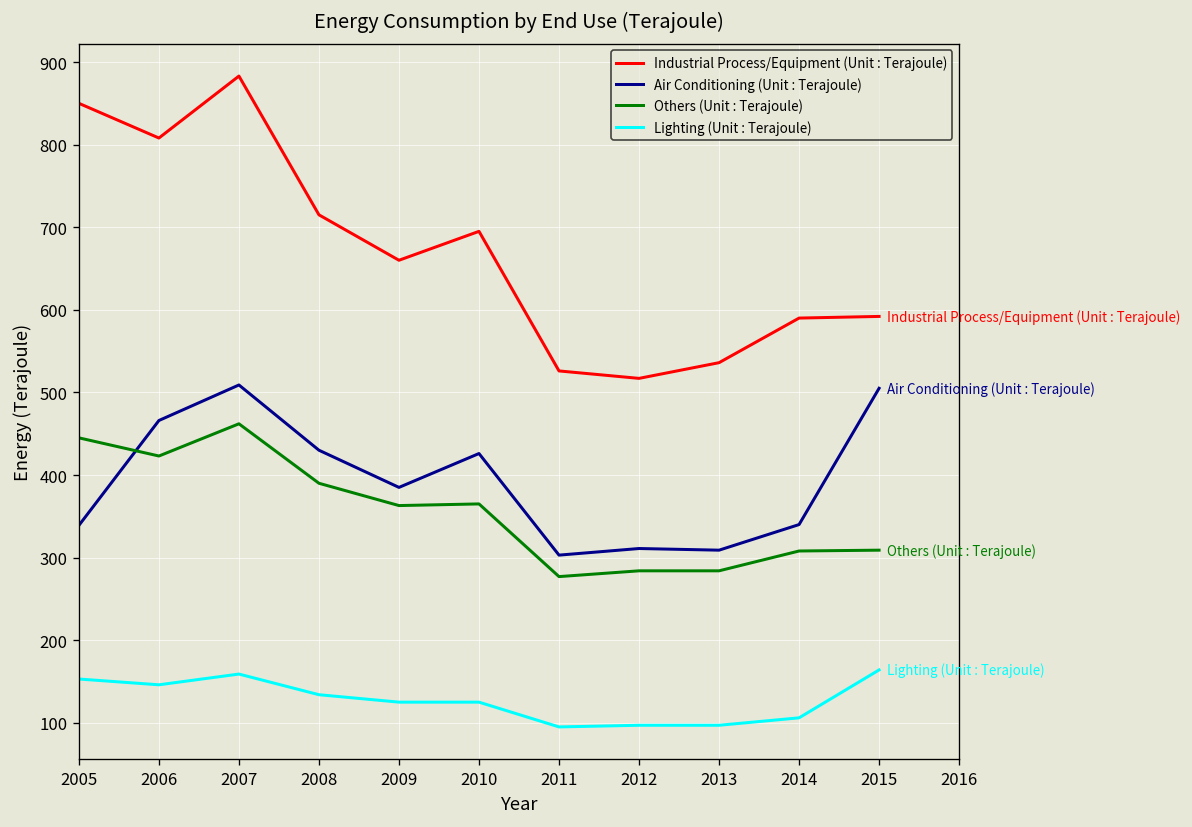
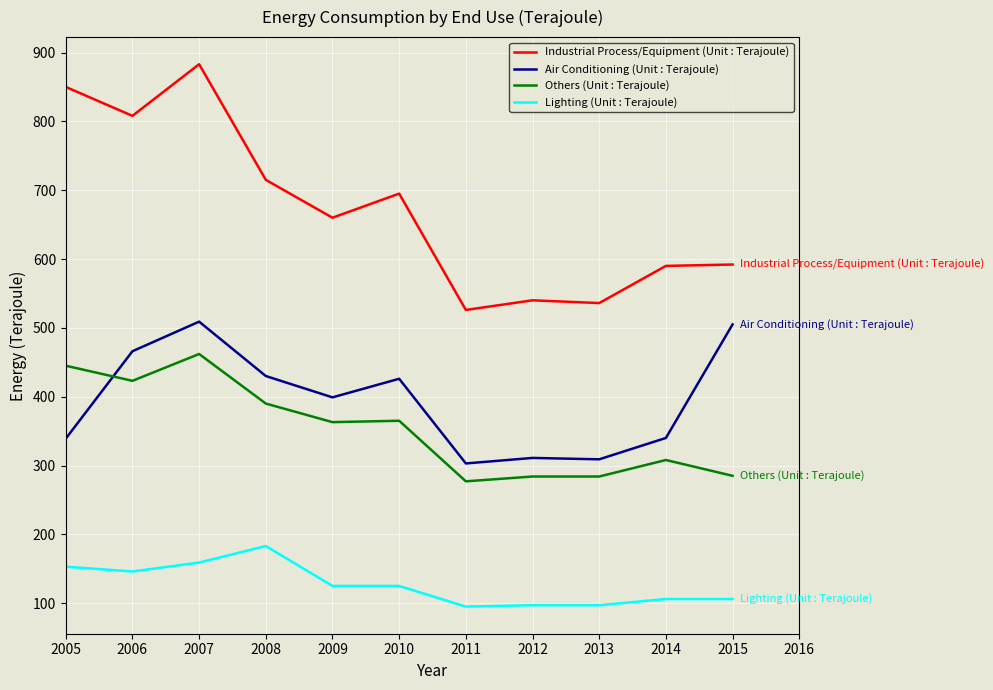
Lighting (Unit : Terajoule), 2008: 130 -> 180
Air Conditioning (Unit : Terajoule), 2009: 390 -> 400
Industrial Process/Equipment (Unit : Terajoule), 2012: 520 -> 540
Others (Unit : Terajoule), 2015: 310 -> 290
Lighting (Unit : Terajoule), 2015: 160 -> 110
